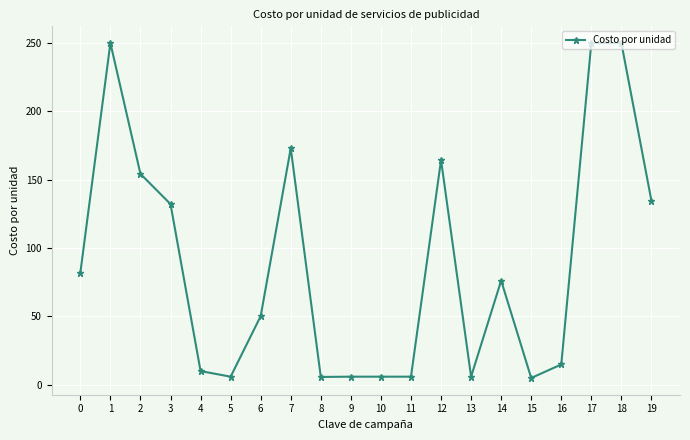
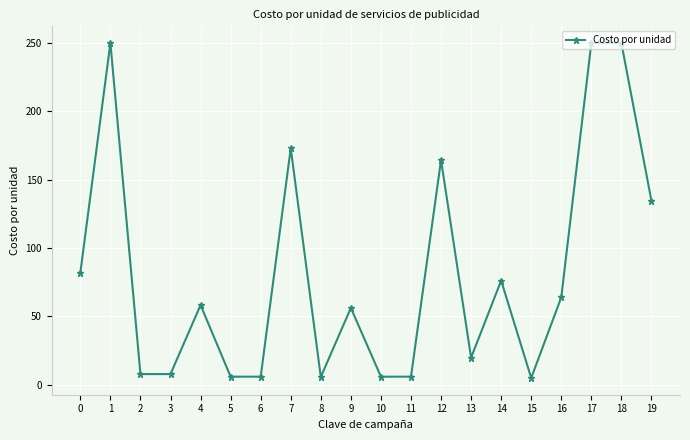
2: 154 -> 8
3: 132 -> 8
4: 10 -> 58
6: 50 -> 6
9: 6 -> 56
13: 6 -> 20
16: 15 -> 64
